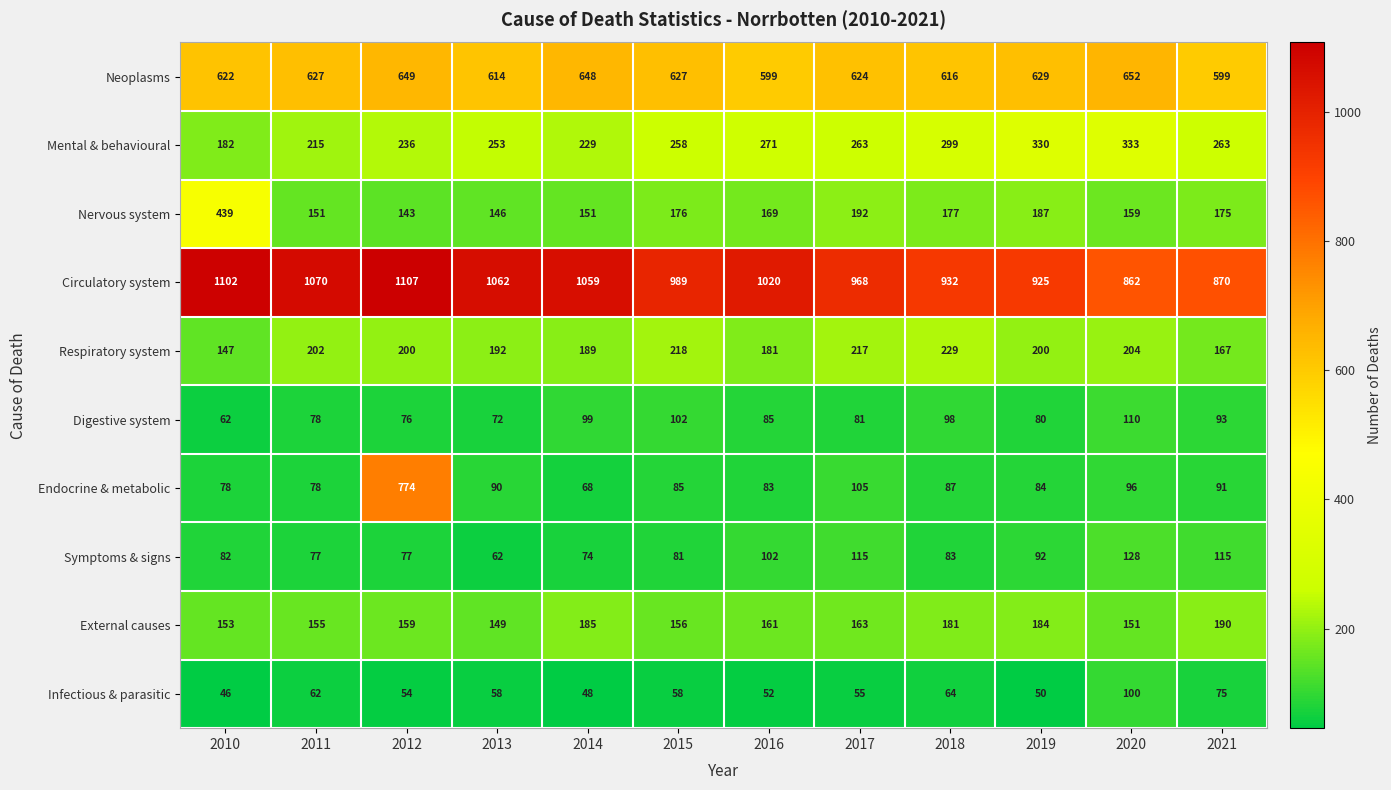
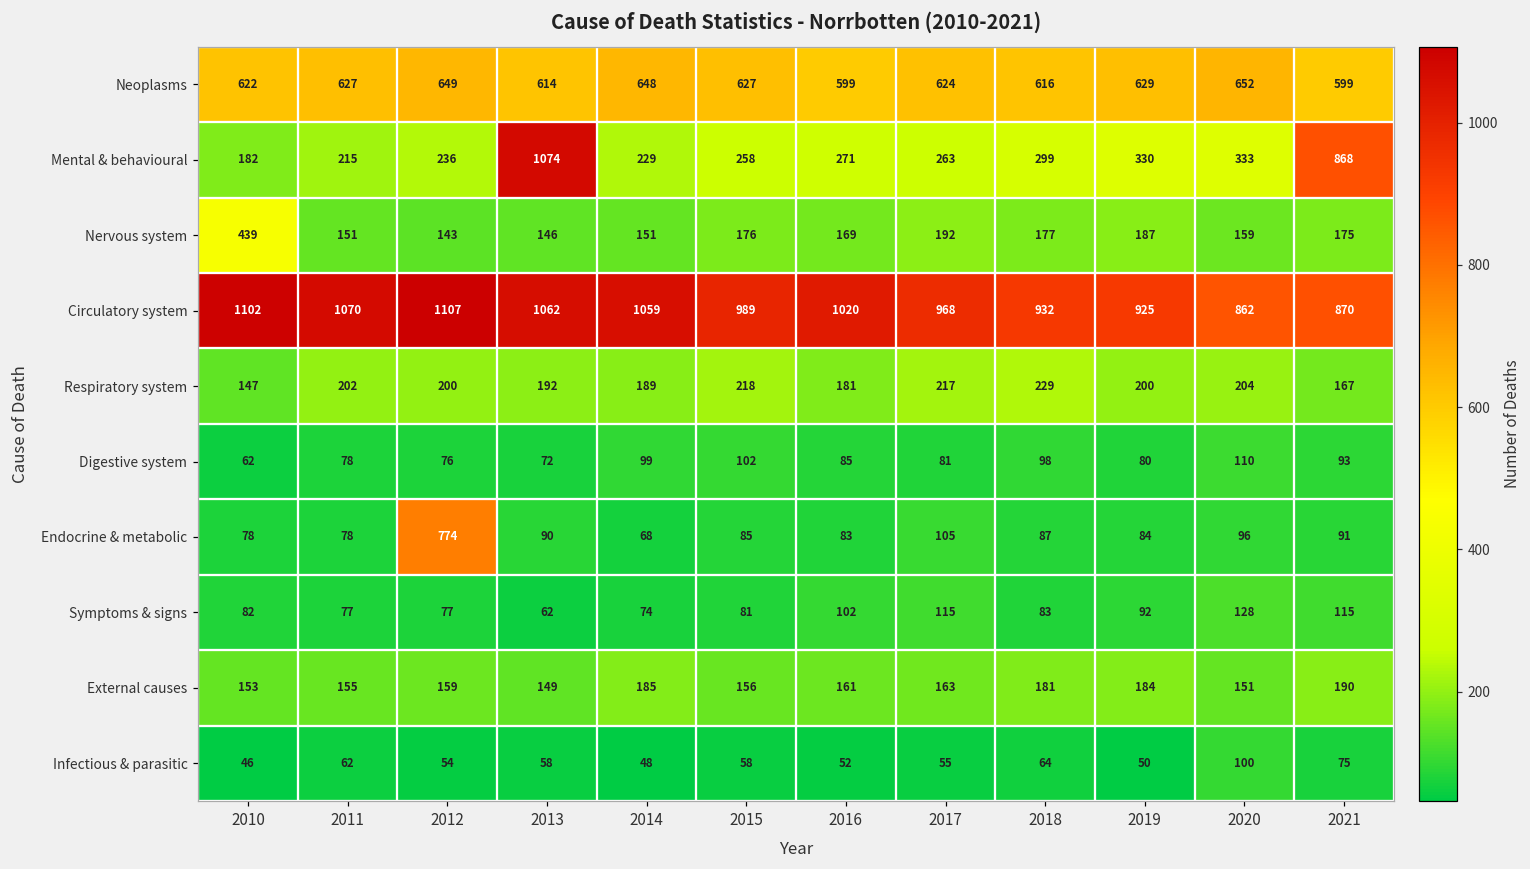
Mental & behavioural, 2013: 253 -> 1074
Mental & behavioural, 2021: 263 -> 868
